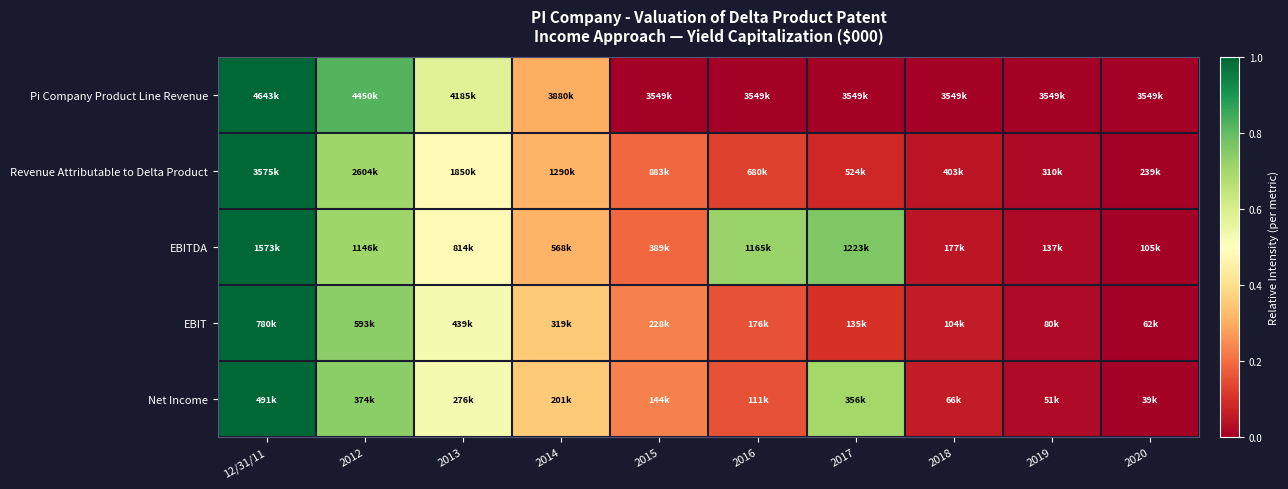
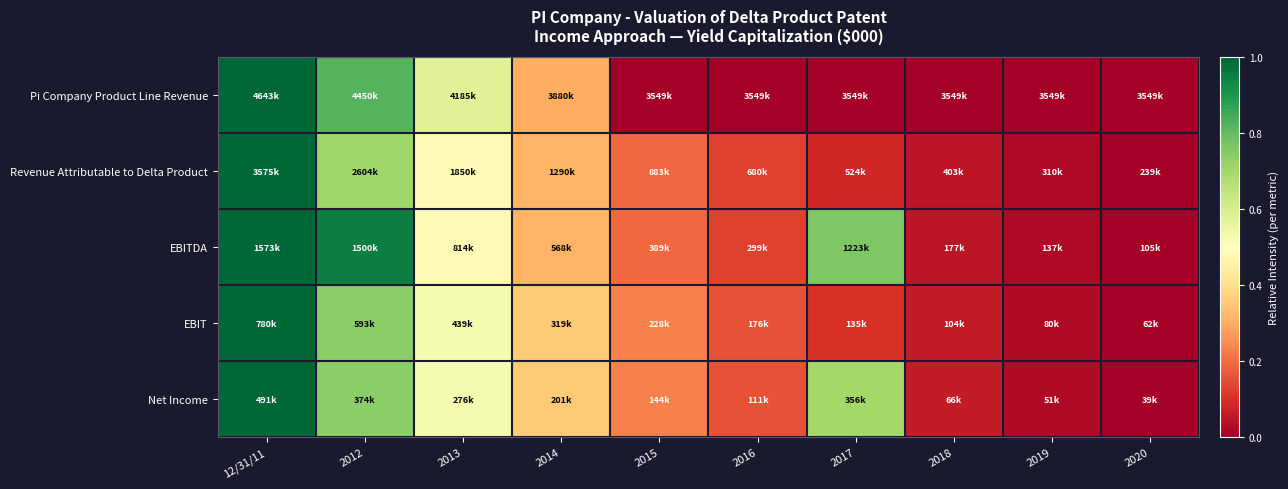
EBITDA, 2012: 1146k -> 1500k
EBITDA, 2016: 1165k -> 299k
